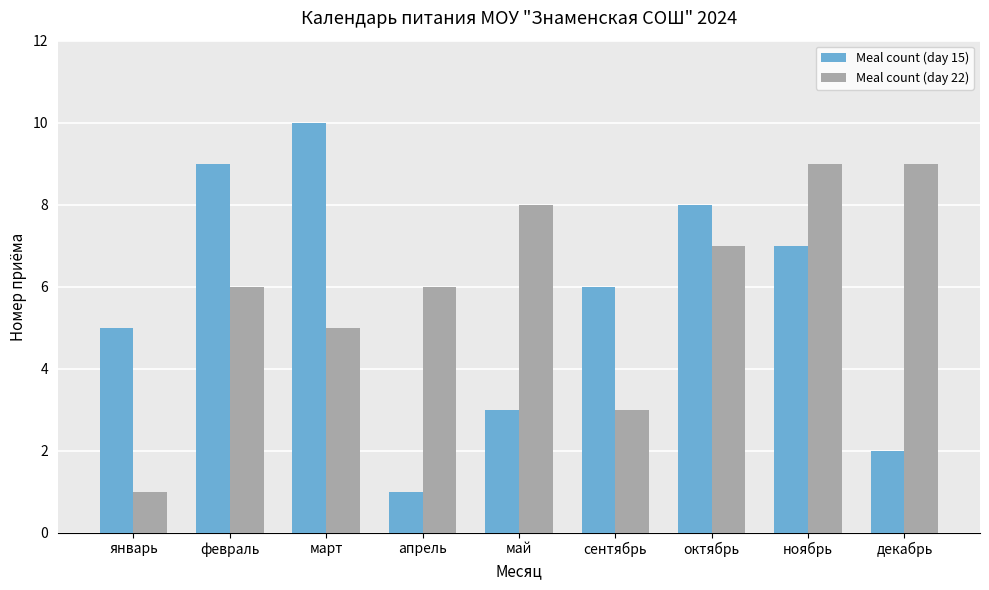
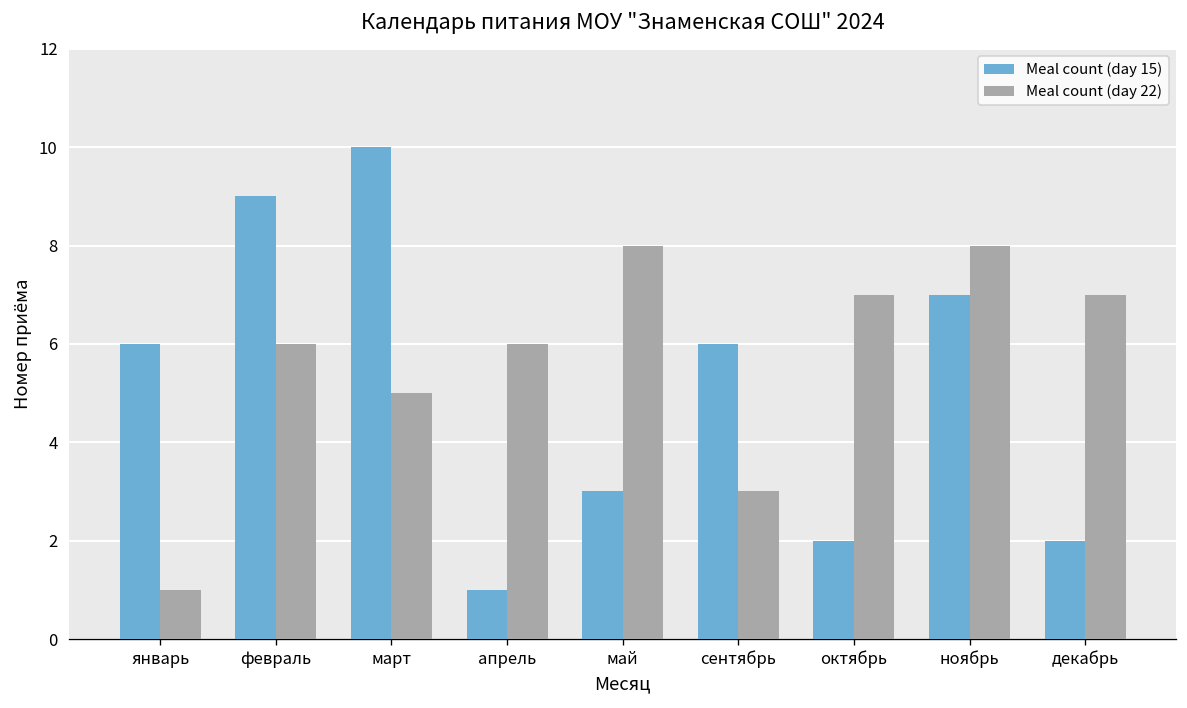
Meal count (day 15), январь: 5 -> 6
Meal count (day 15), октябрь: 8 -> 2
Meal count (day 22), ноябрь: 9 -> 8
Meal count (day 22), декабрь: 9 -> 7
